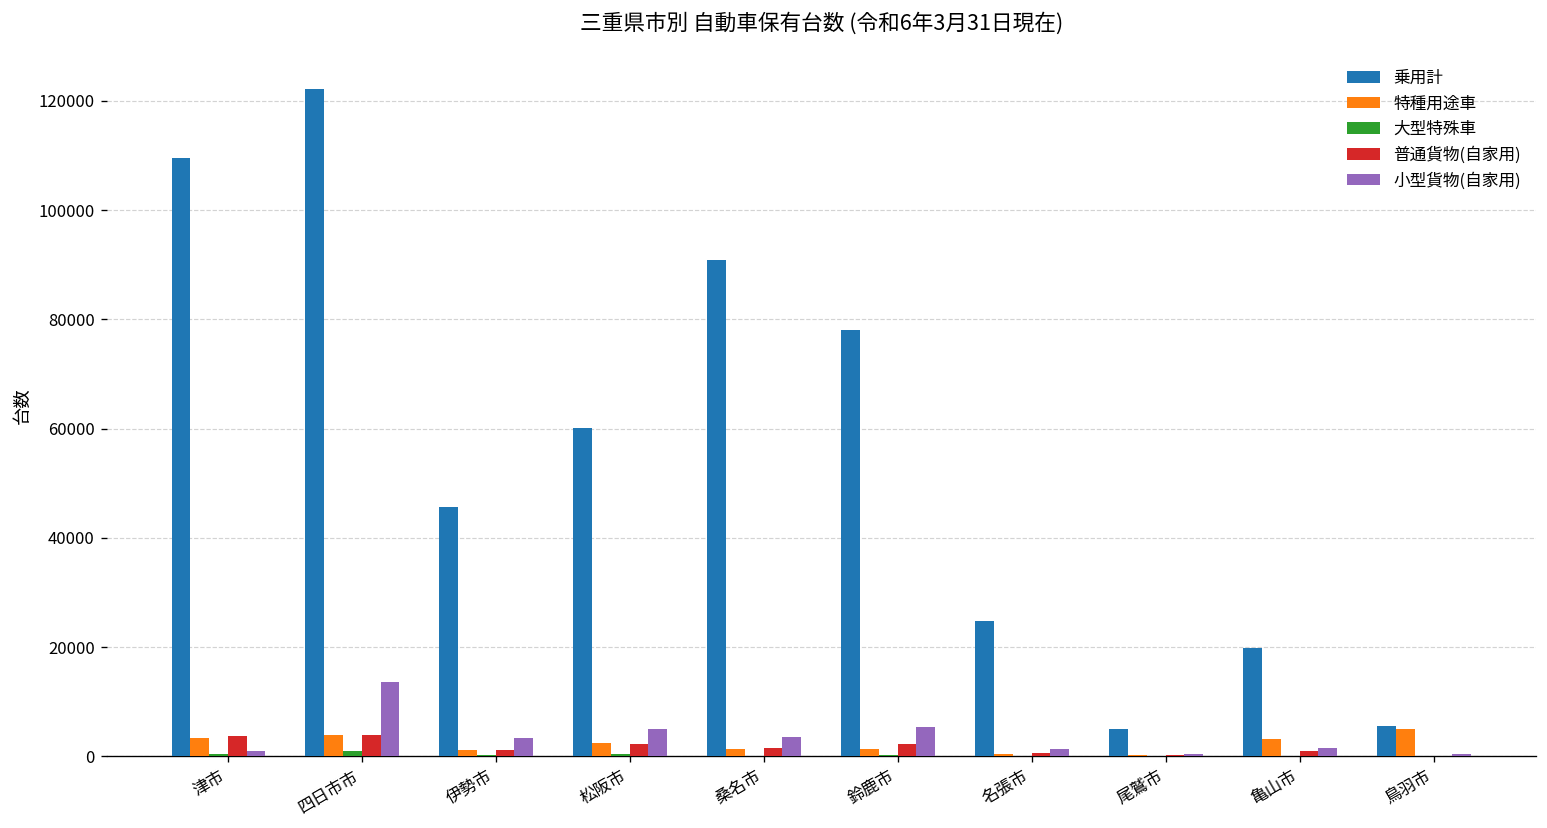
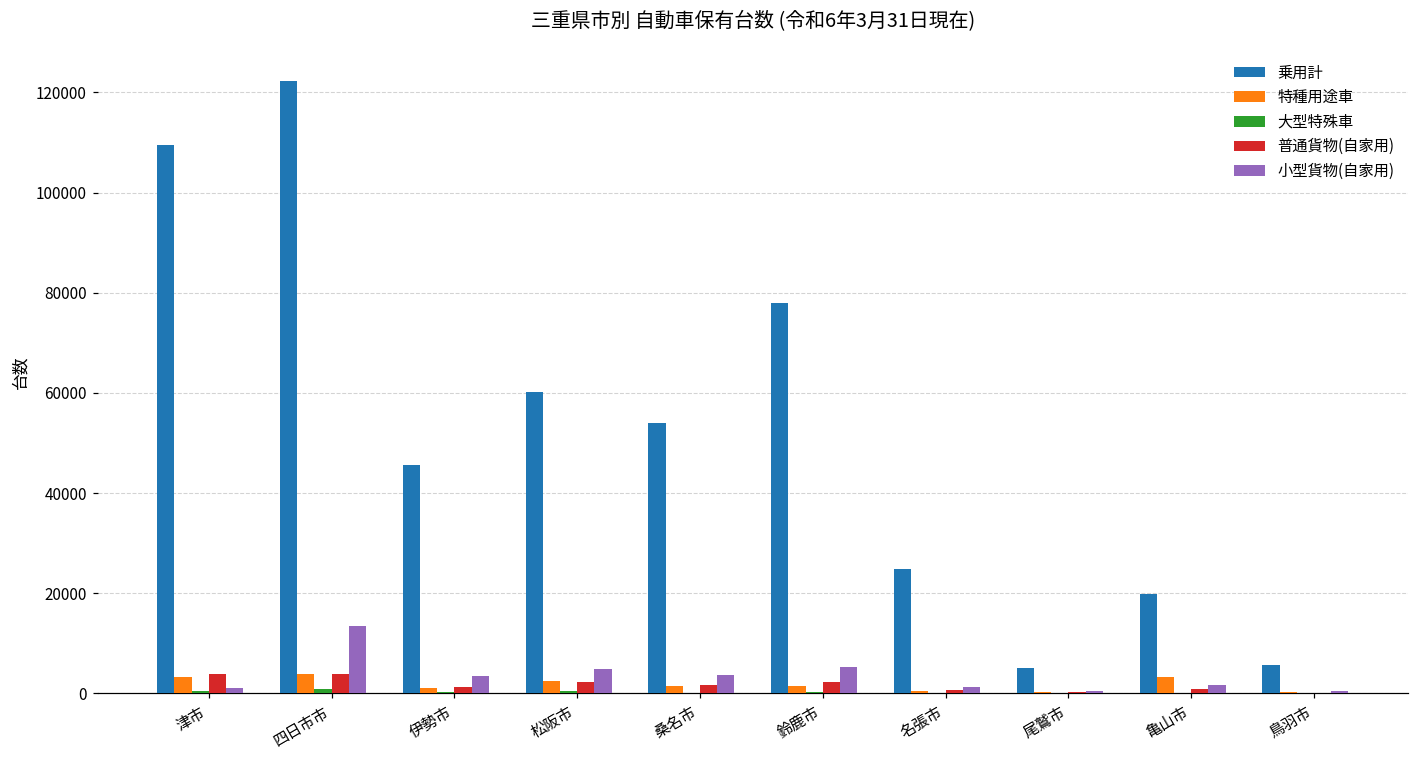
乗用計, 桑名市: 91000 -> 54000
特種用途車, 鳥羽市: 5000 -> 0
